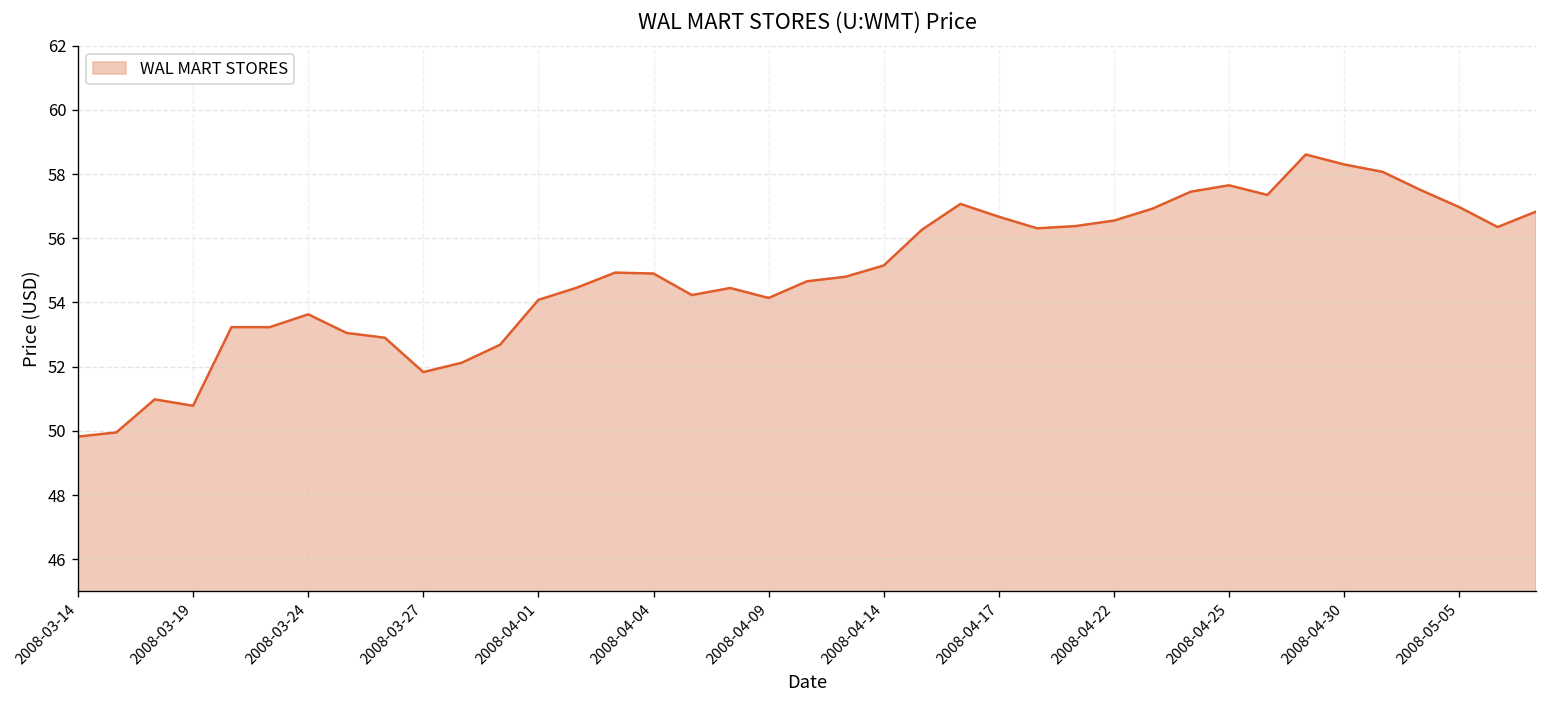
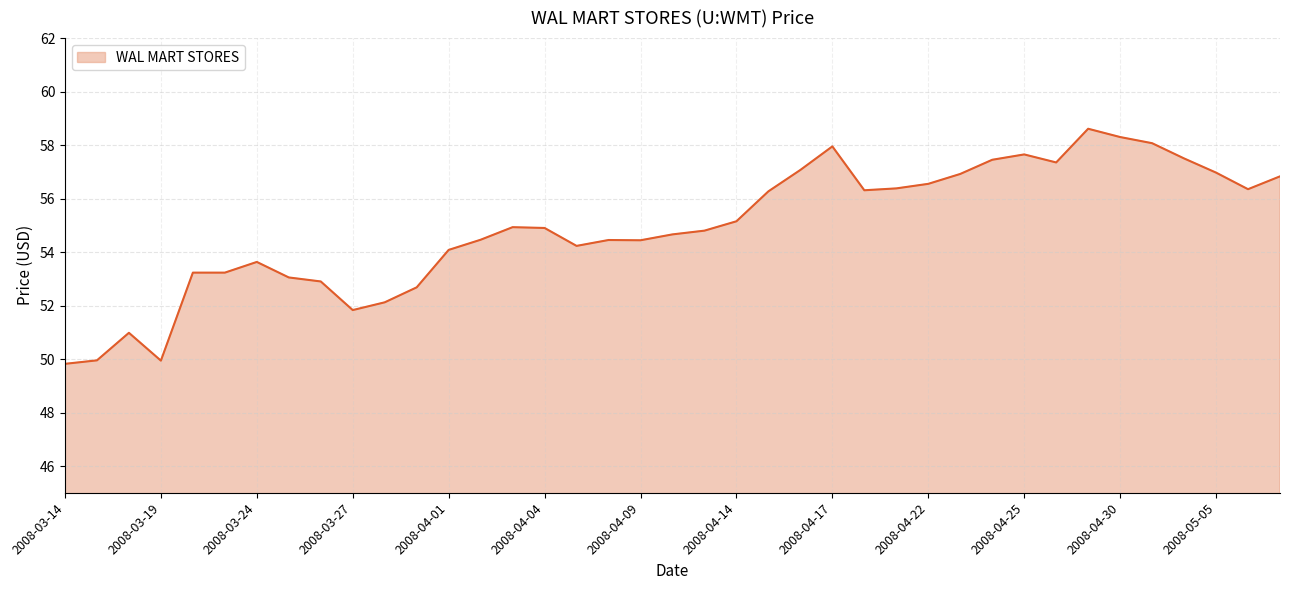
2008-03-19: 50.8 -> 49.9
2008-04-09: 54.1 -> 54.4
2008-04-17: 56.7 -> 58.0
